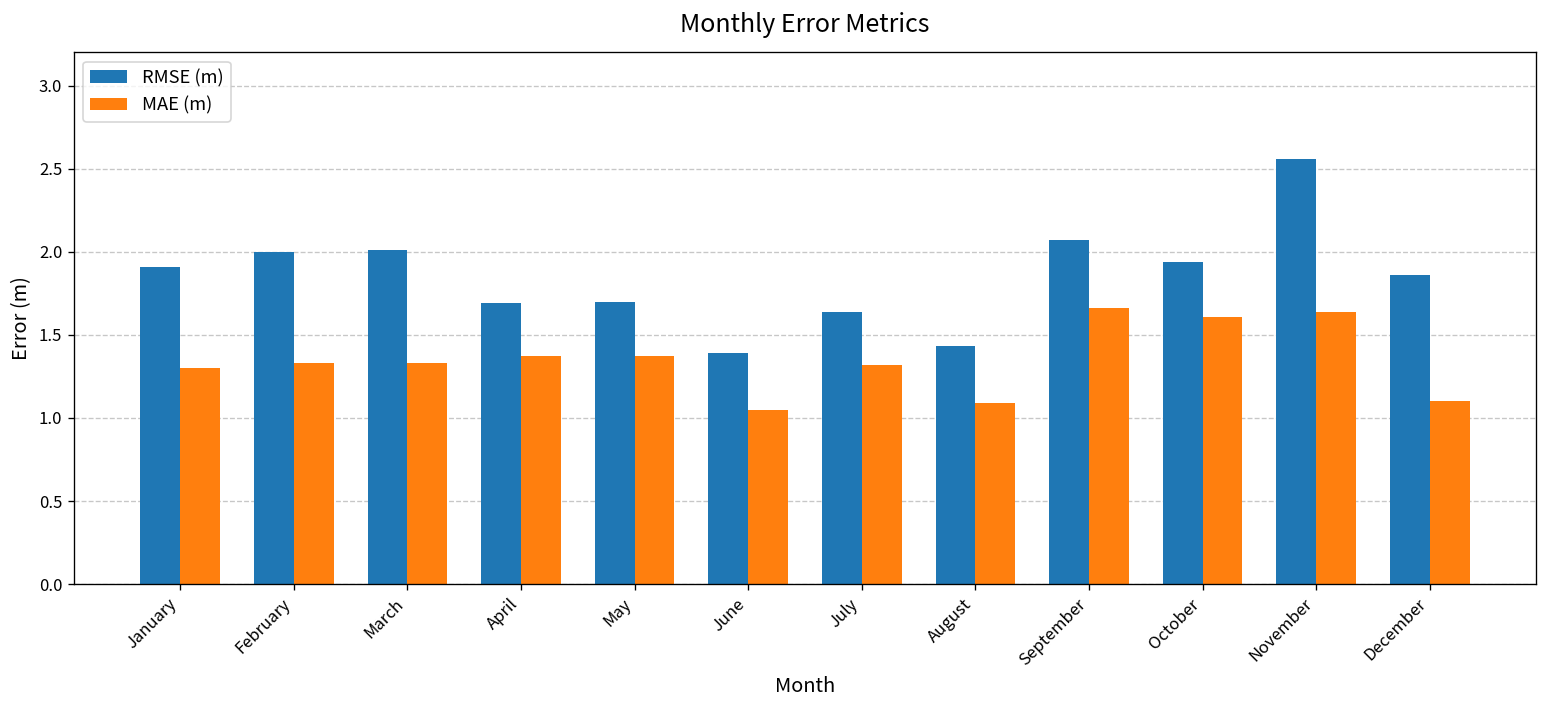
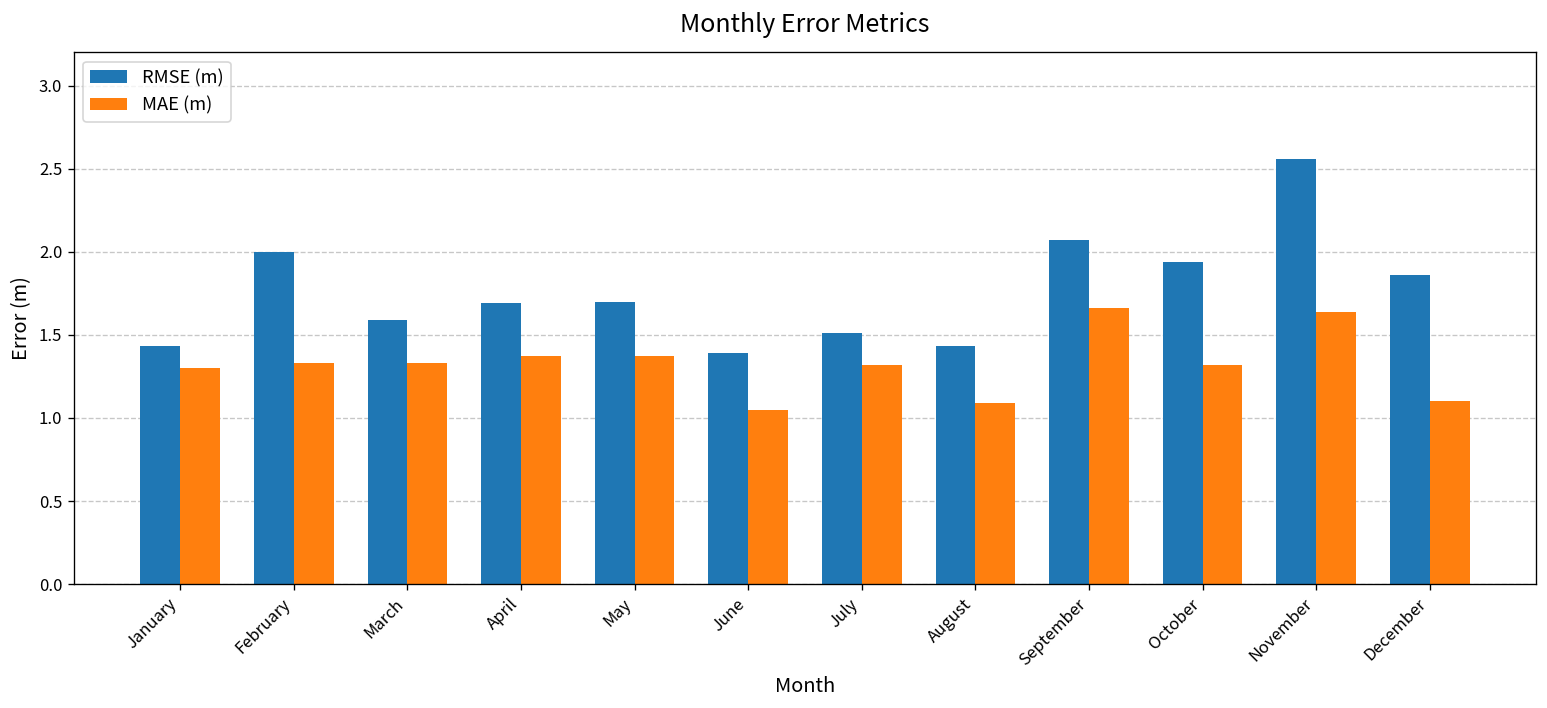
RMSE (m), January: 1.91 -> 1.43
RMSE (m), March: 2.01 -> 1.59
RMSE (m), July: 1.64 -> 1.51
MAE (m), October: 1.61 -> 1.32
